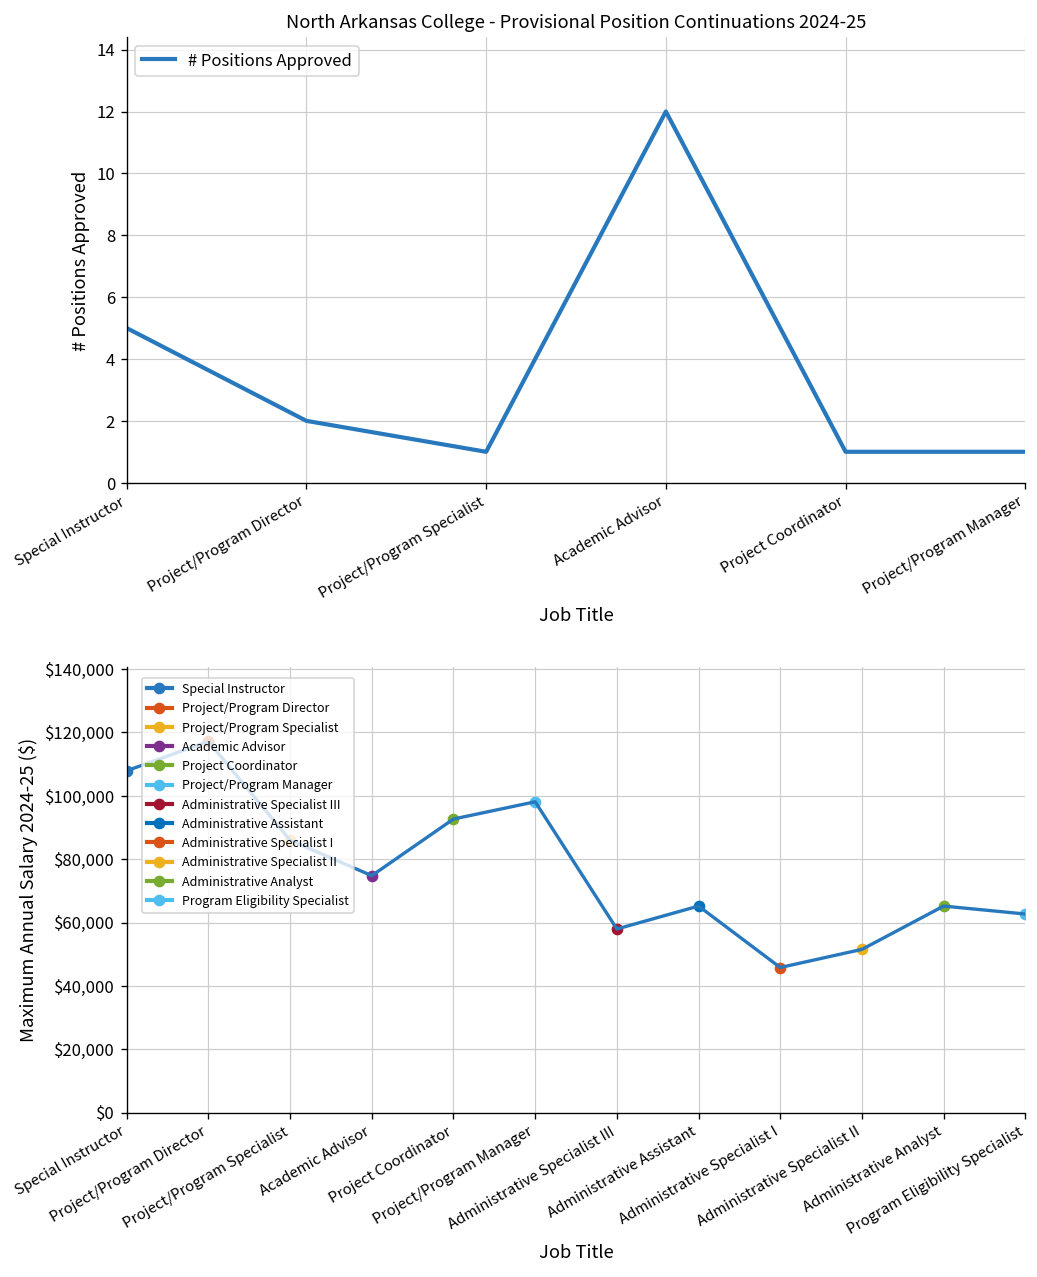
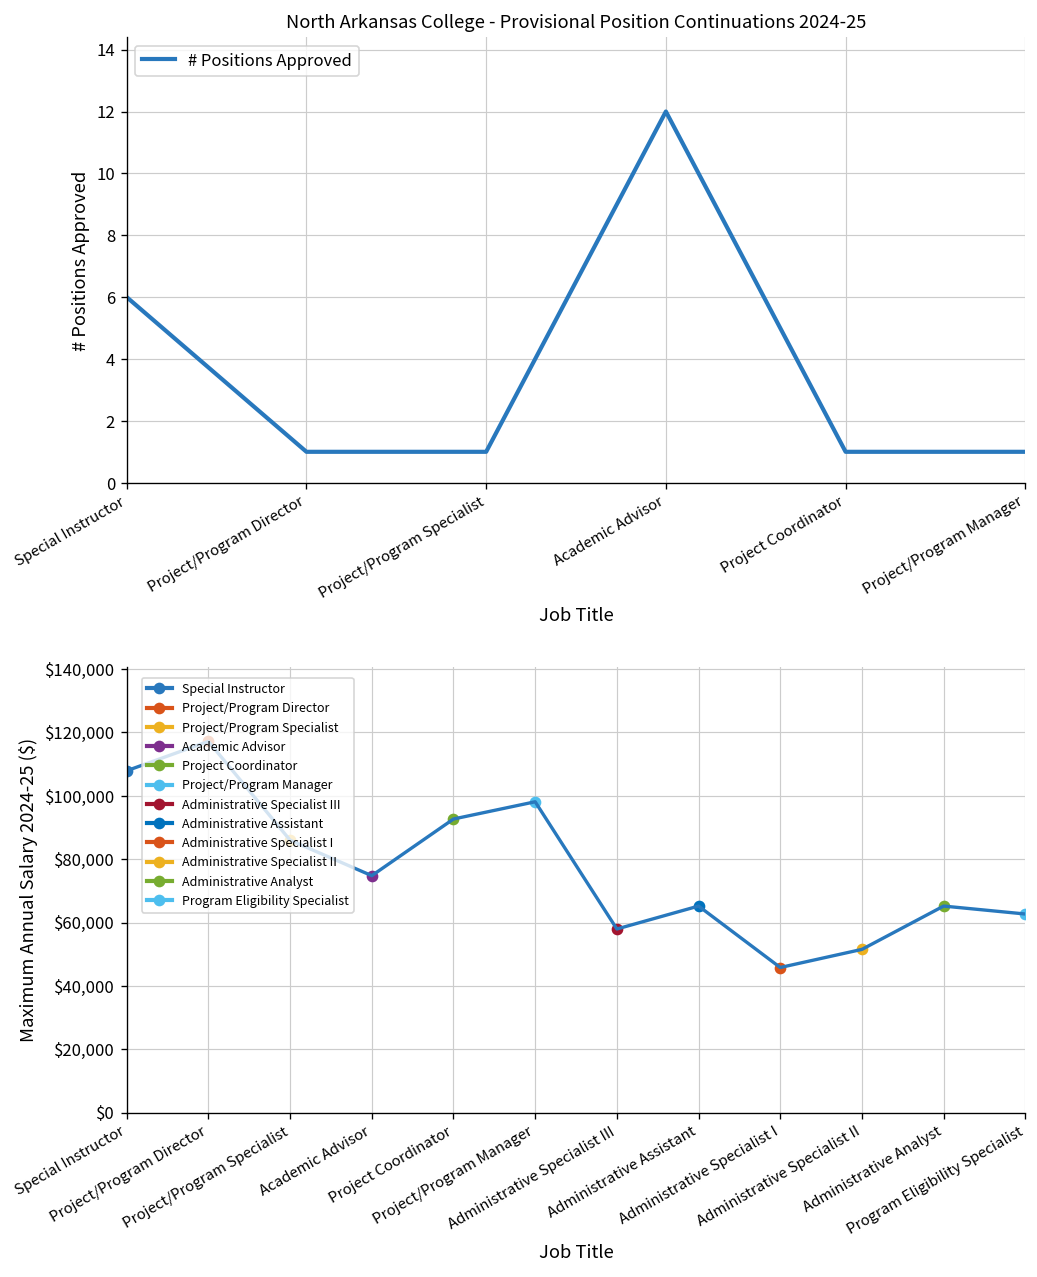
North Arkansas College - Provisional Position Continuations 2024-25, Special Instructor: 5 -> 6
North Arkansas College - Provisional Position Continuations 2024-25, Project/Program Director: 2 -> 1
